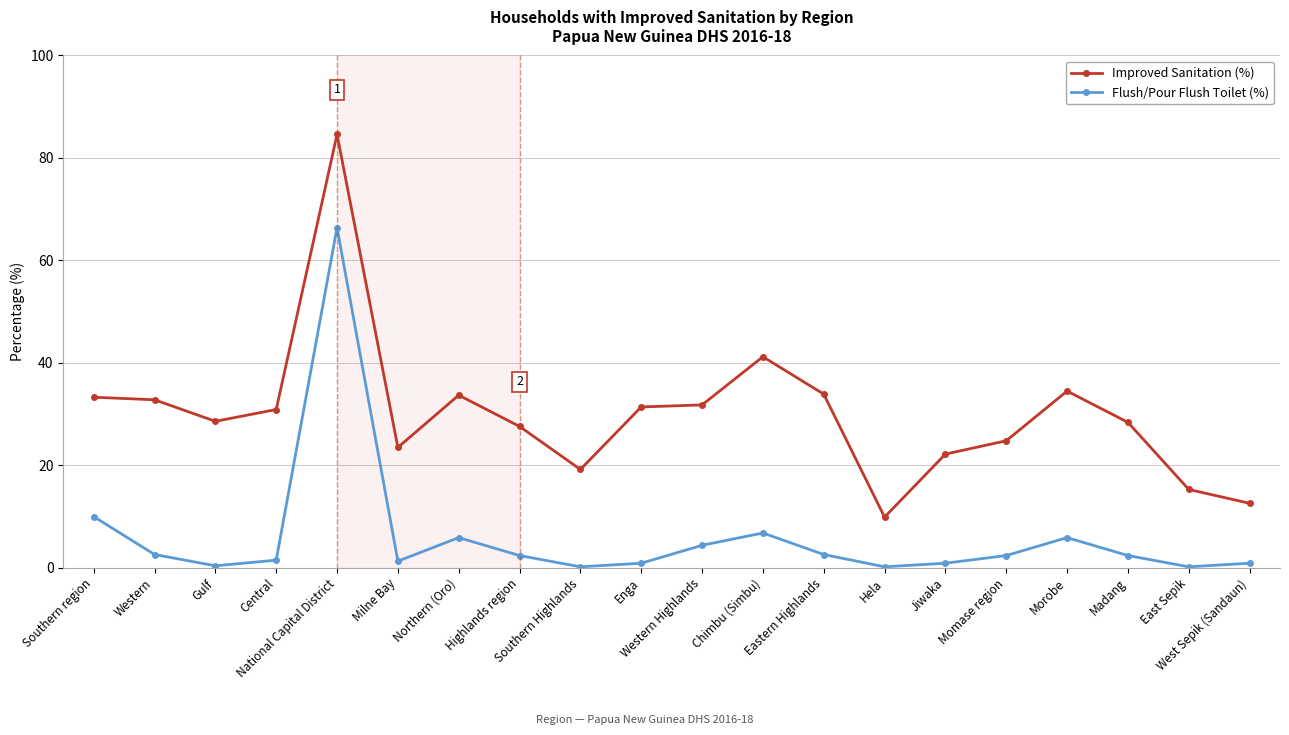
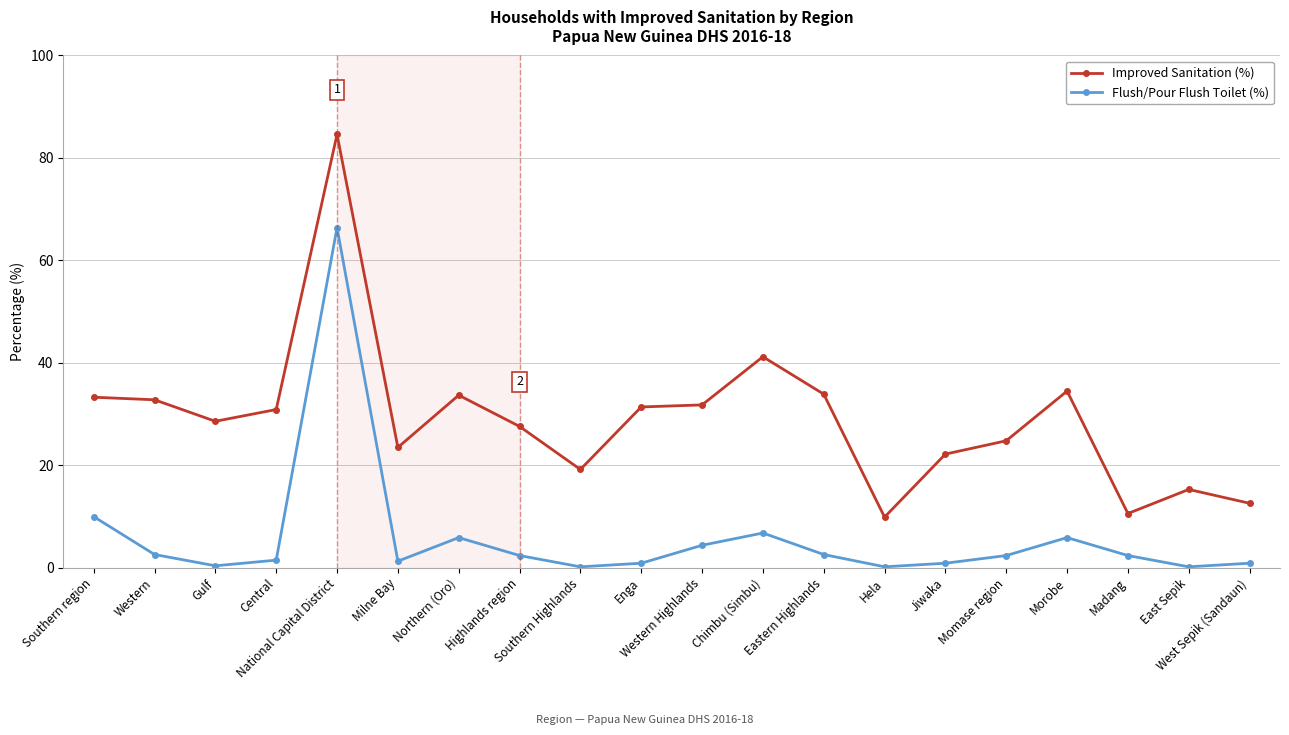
Improved Sanitation (%), Madang: 28 -> 11
